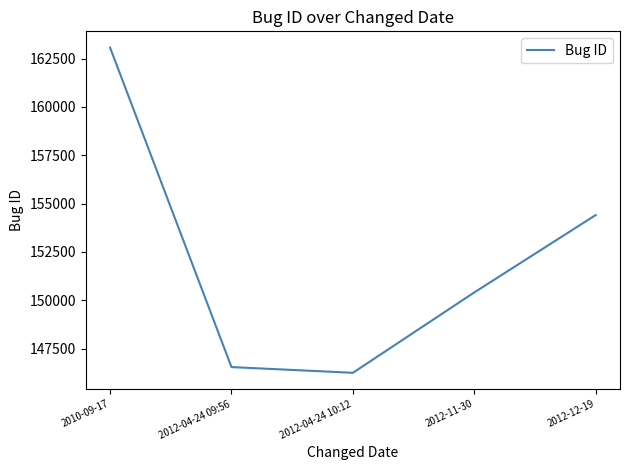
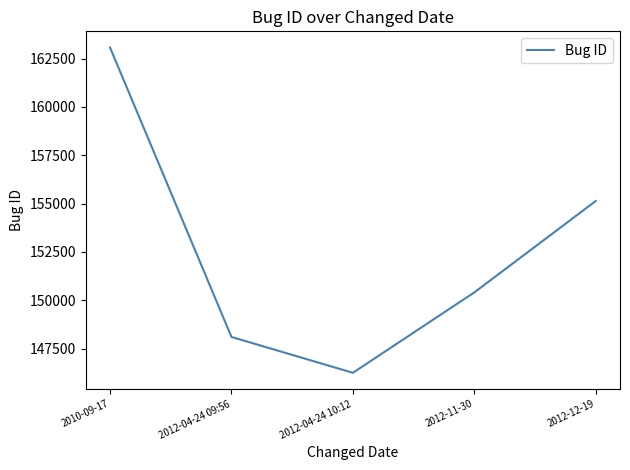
2012-04-24 09:56: 146500 -> 148100
2012-12-19: 154400 -> 155100
